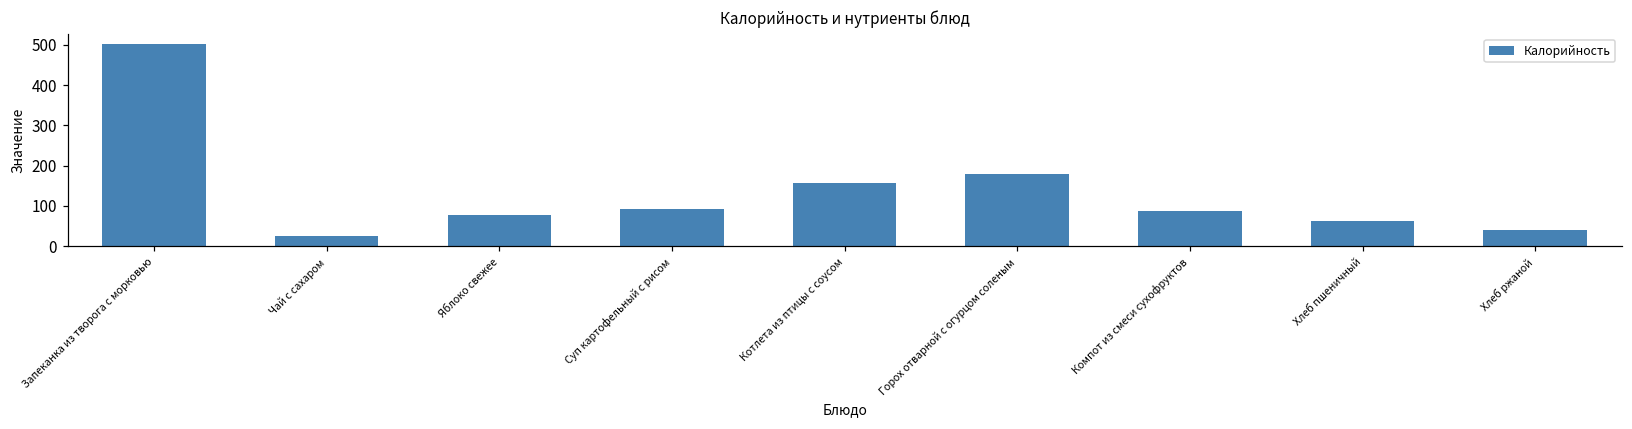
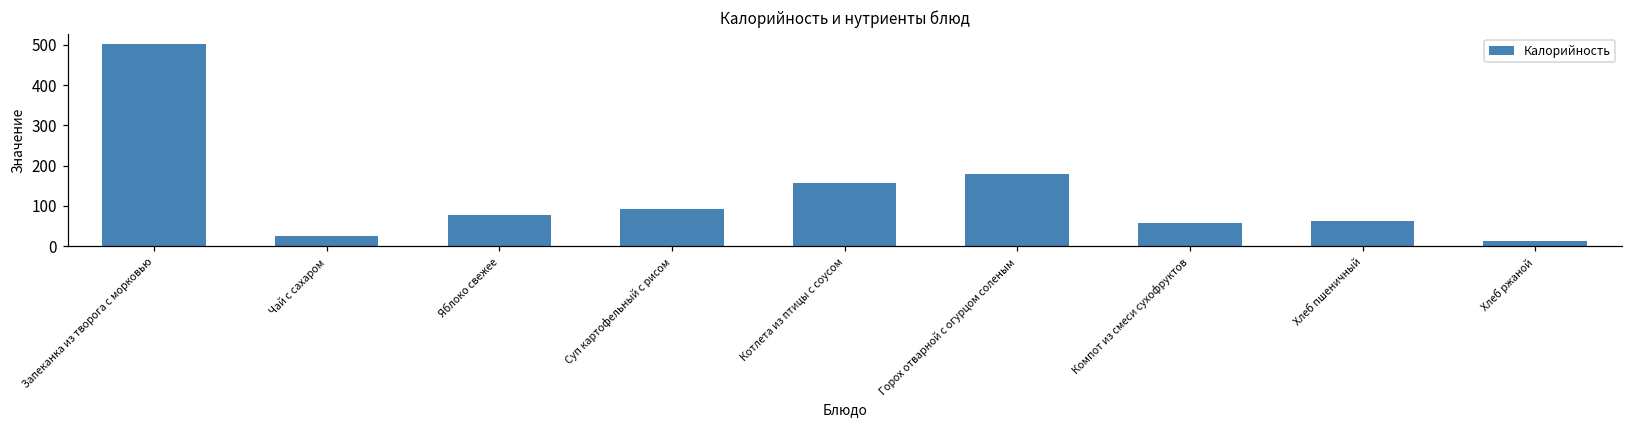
Компот из смеси сухофруктов: 90 -> 60
Хлеб ржаной: 40 -> 10
